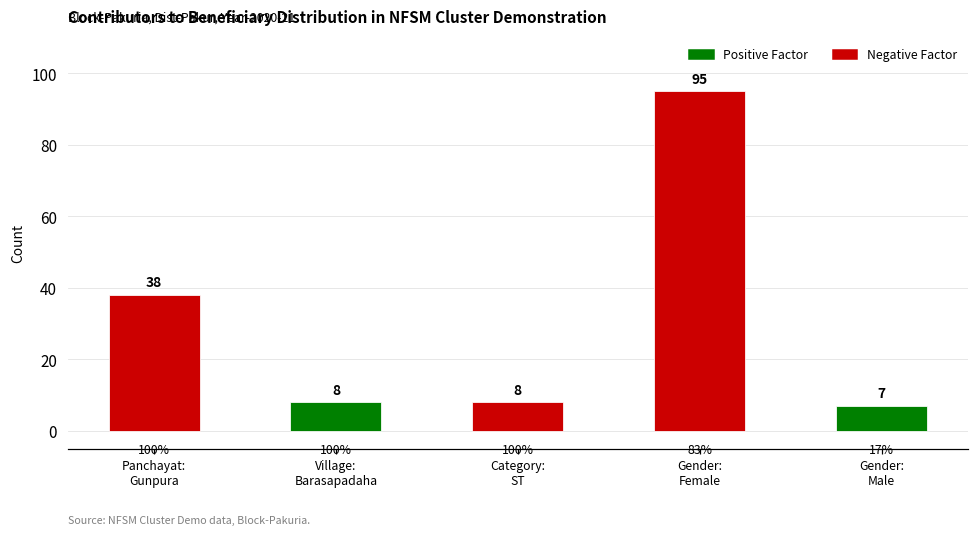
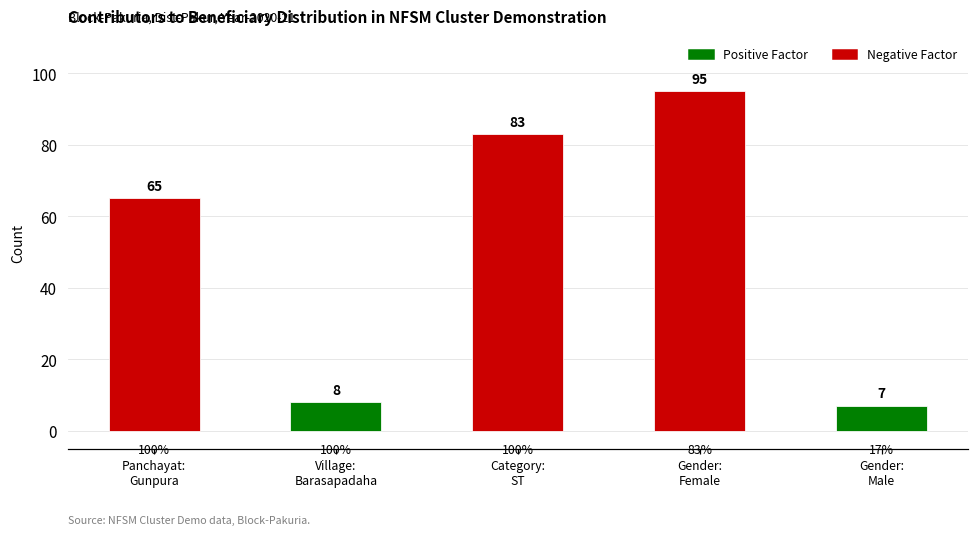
Panchayat: Gunpura: 38 -> 65
Category: ST: 8 -> 83
